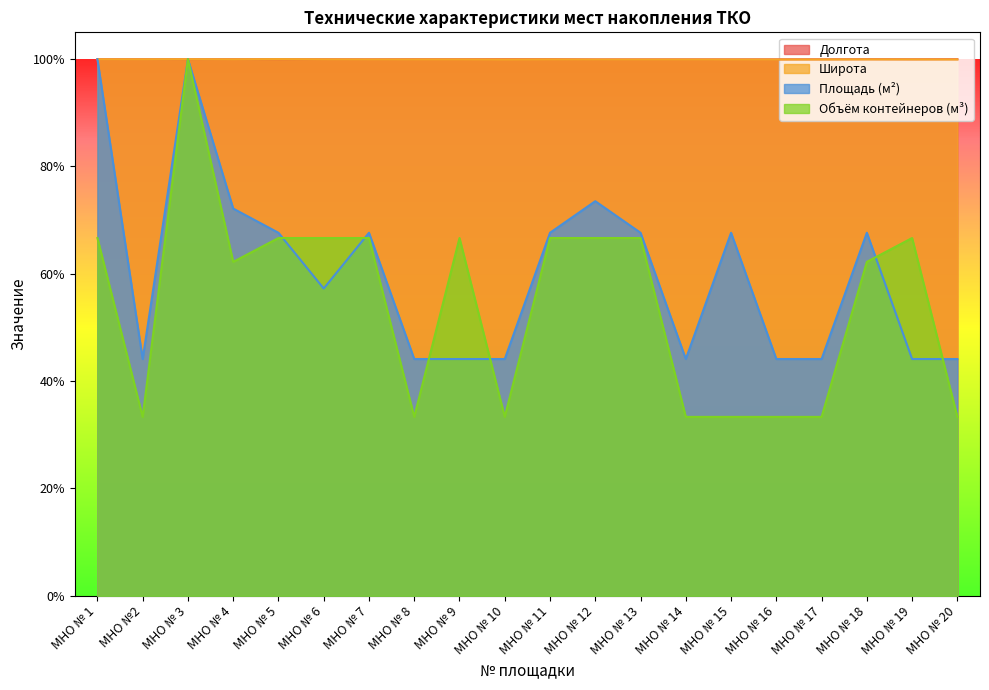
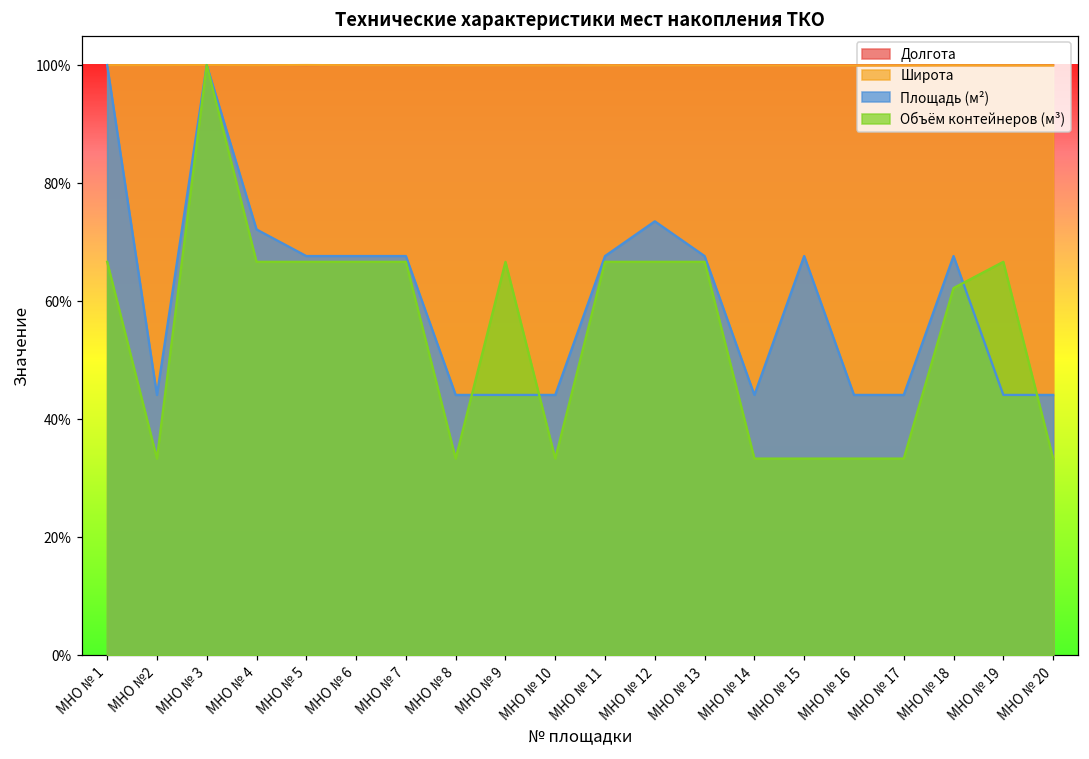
Объём контейнеров (м³), МНО № 4: 62% -> 67%
Площадь (м²), МНО № 6: 57% -> 68%
